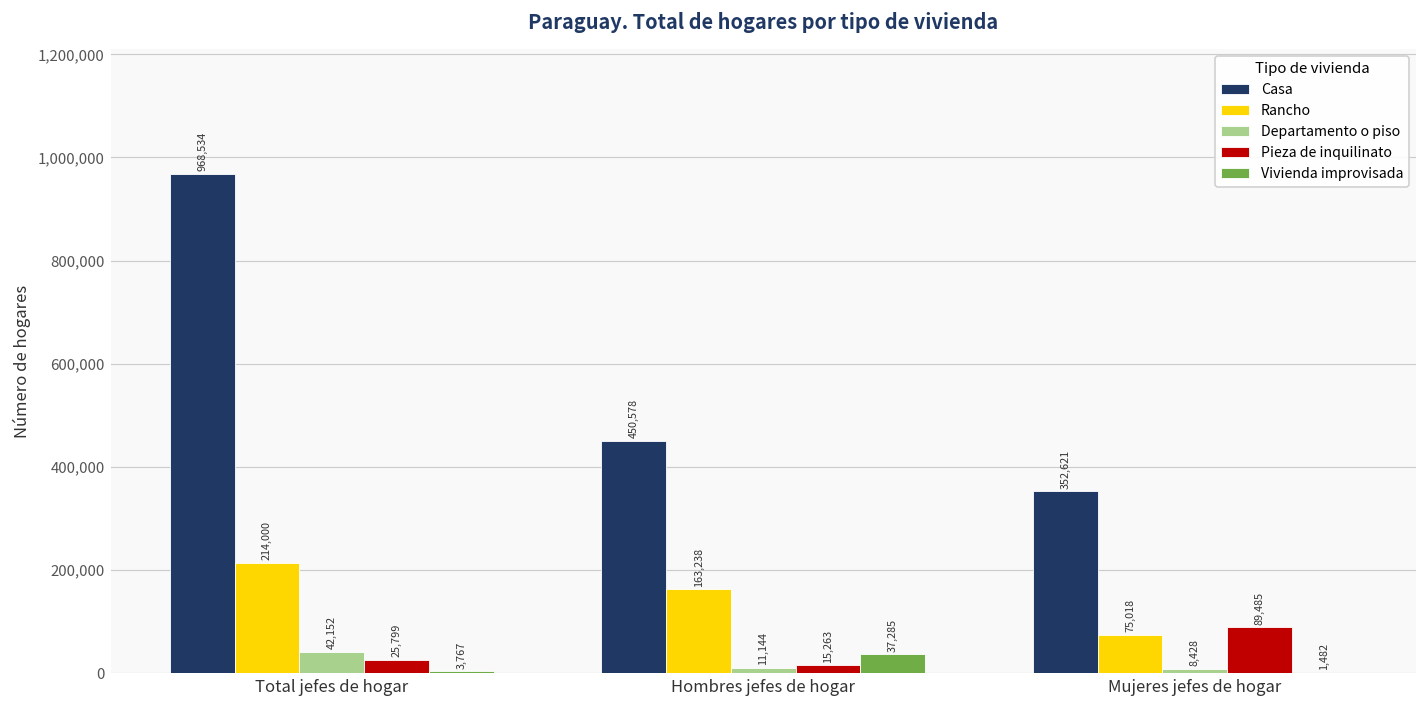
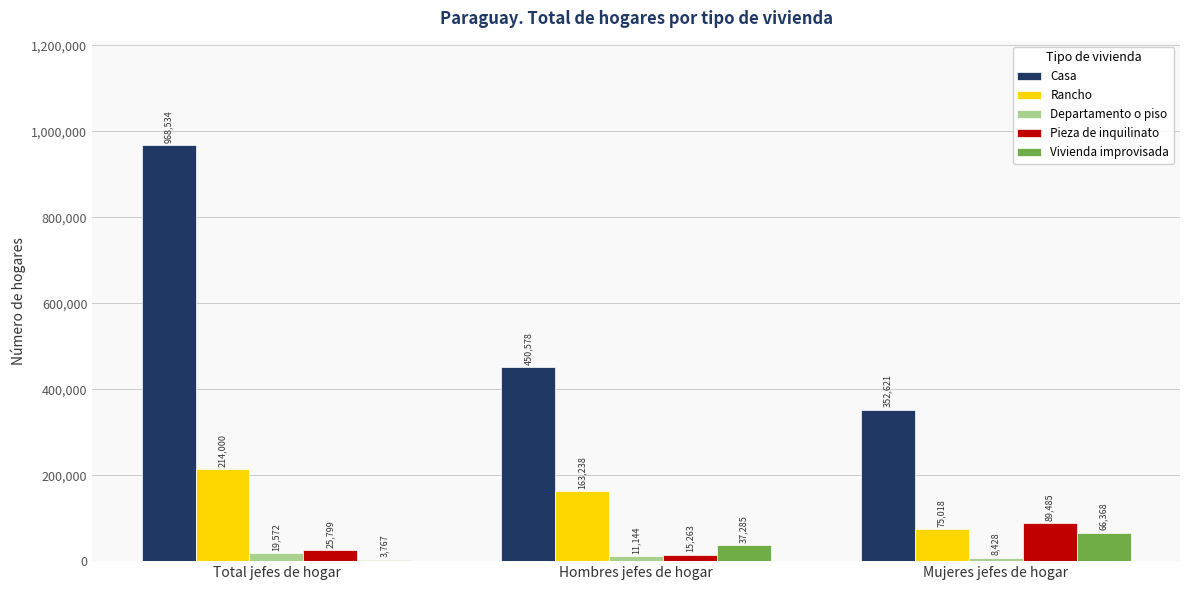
Departamento o piso, Total jefes de hogar: 42,152 -> 19,572
Vivienda improvisada, Mujeres jefes de hogar: 1,482 -> 66,368
